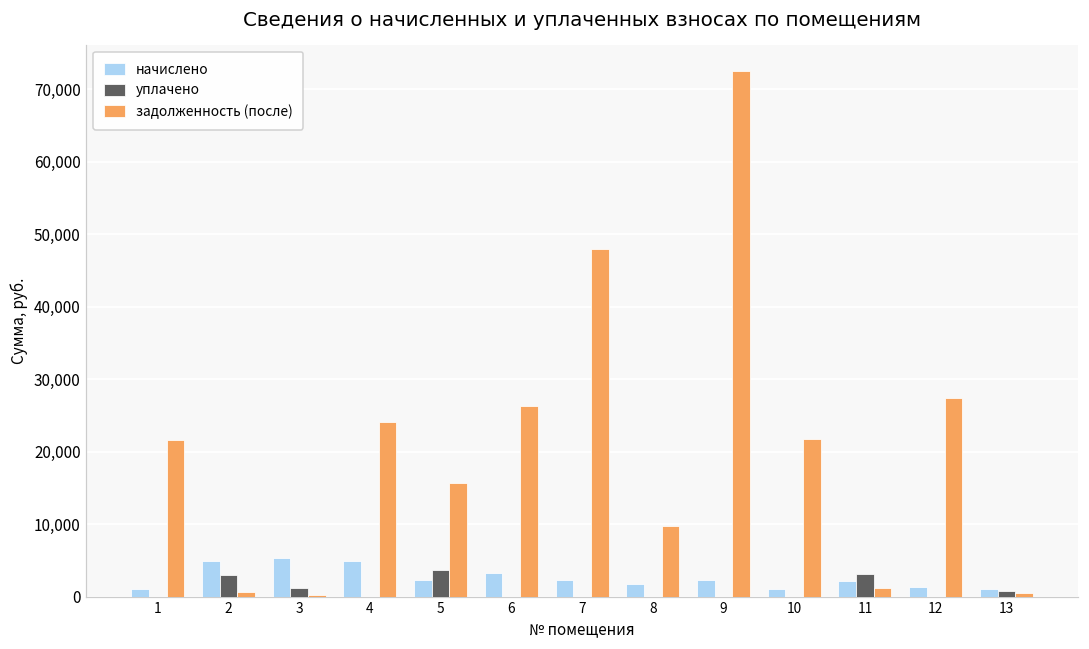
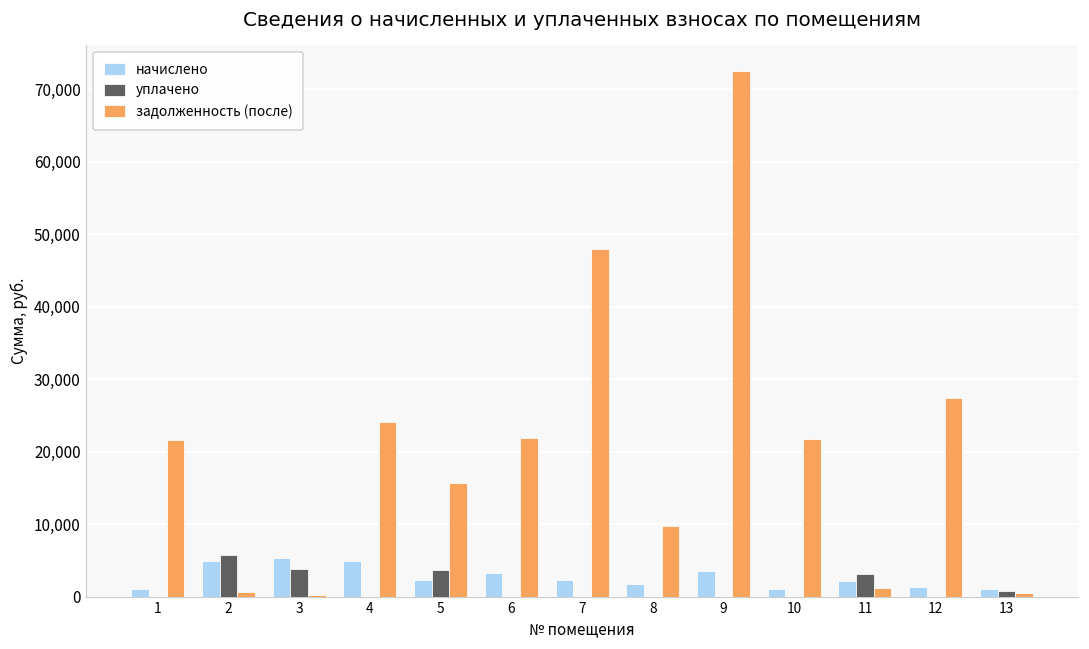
уплачено, 2: 3,000 -> 6,000
уплачено, 3: 1,000 -> 4,000
задолженность (после), 6: 26,000 -> 22,000
начислено, 9: 2,000 -> 4,000
